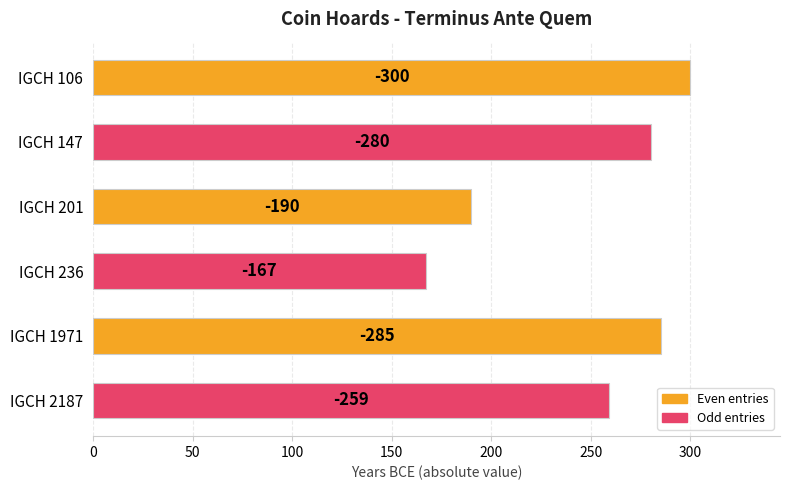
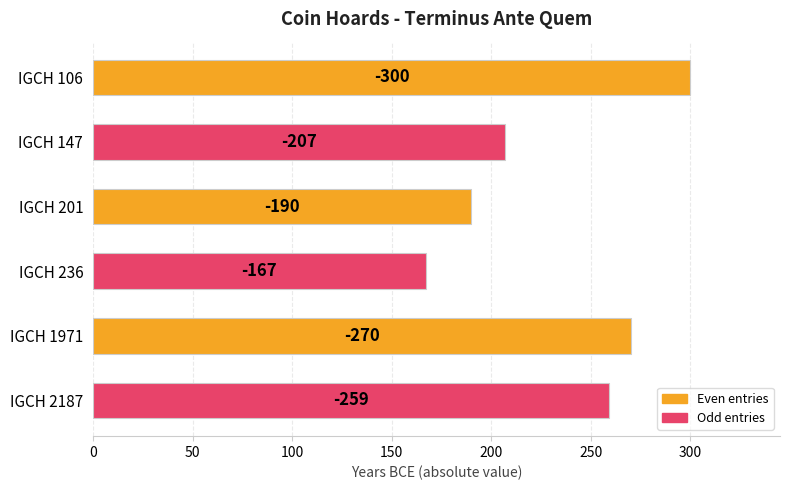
IGCH 147: -280 -> -207
IGCH 1971: -285 -> -270
